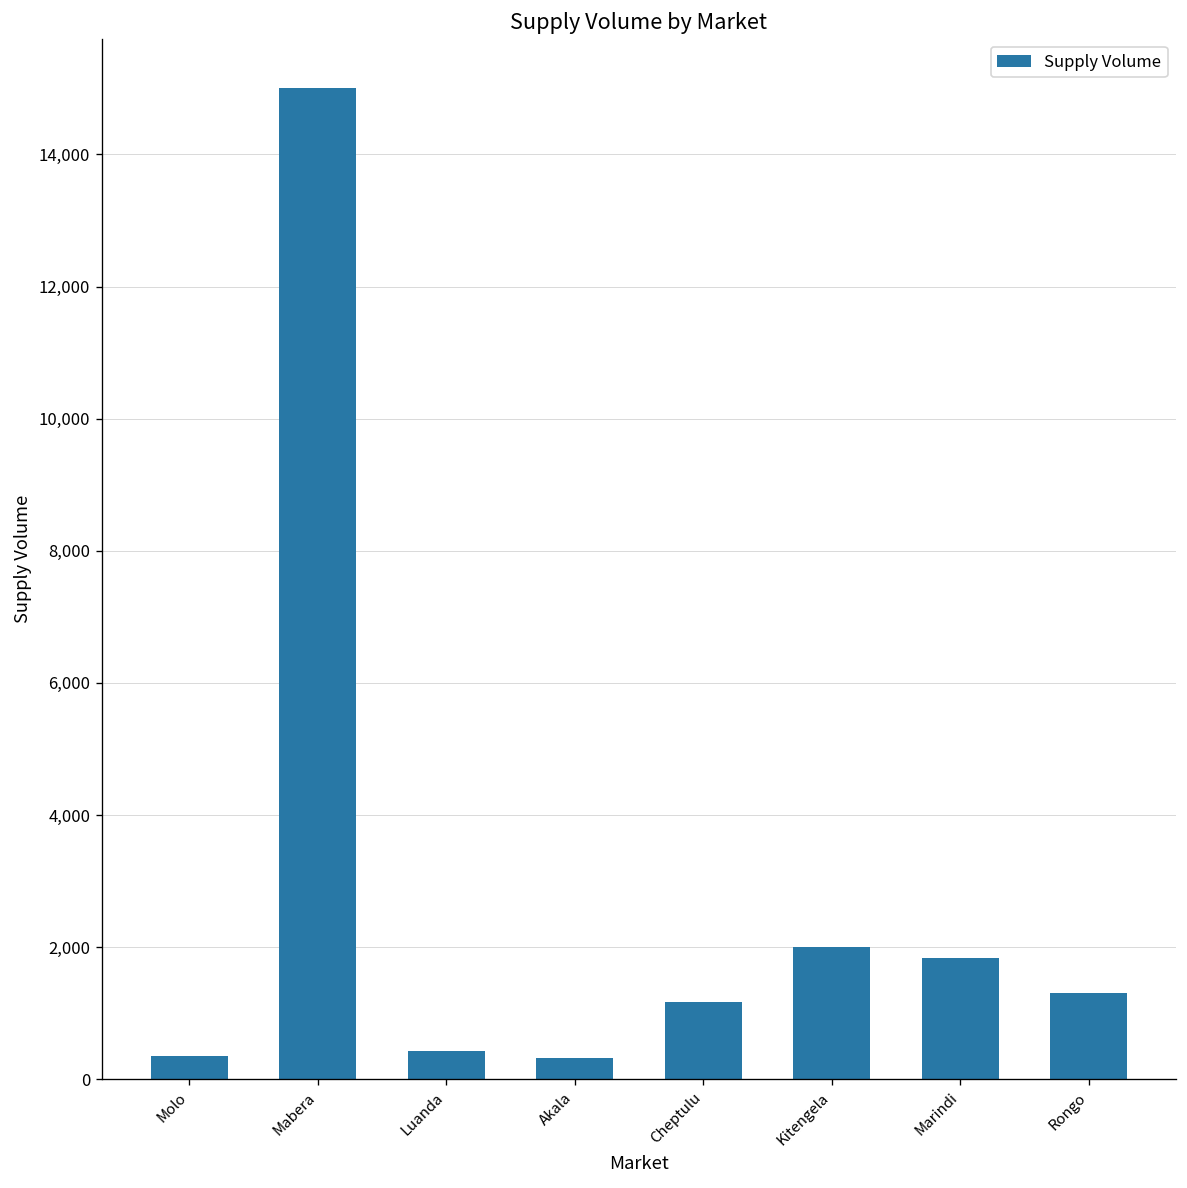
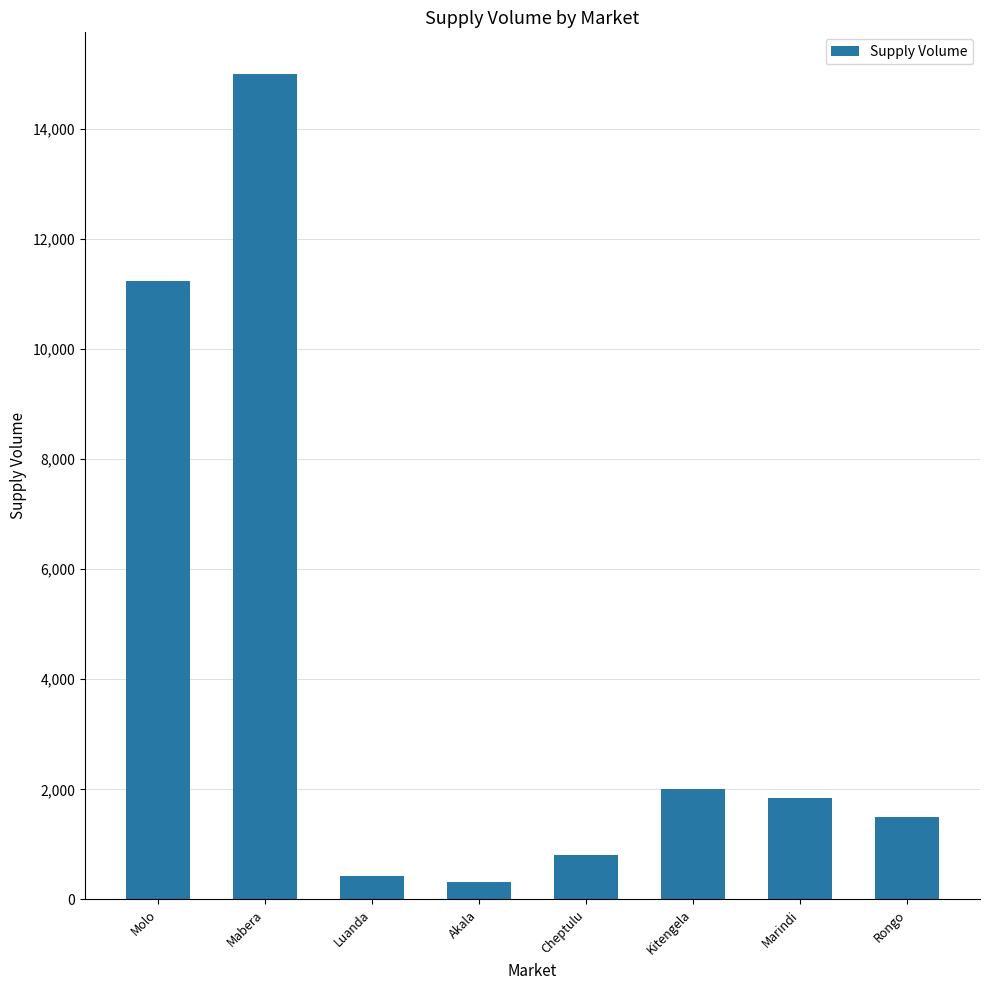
Molo: 400 -> 11,200
Cheptulu: 1,200 -> 800
Rongo: 1,300 -> 1,500
